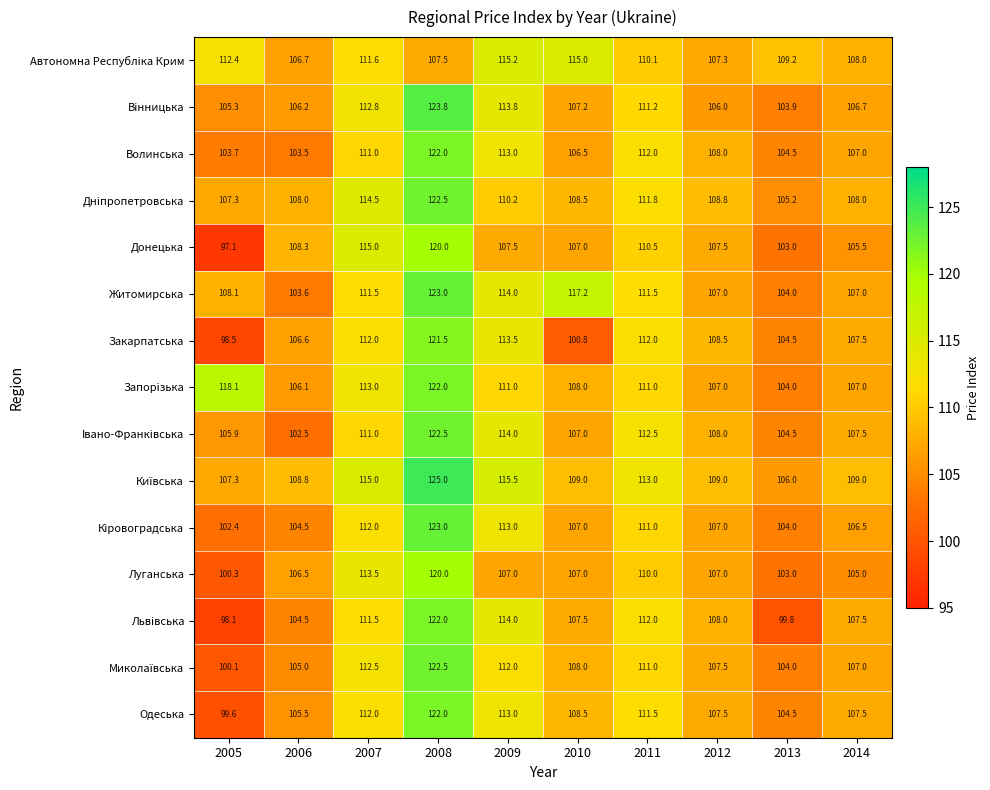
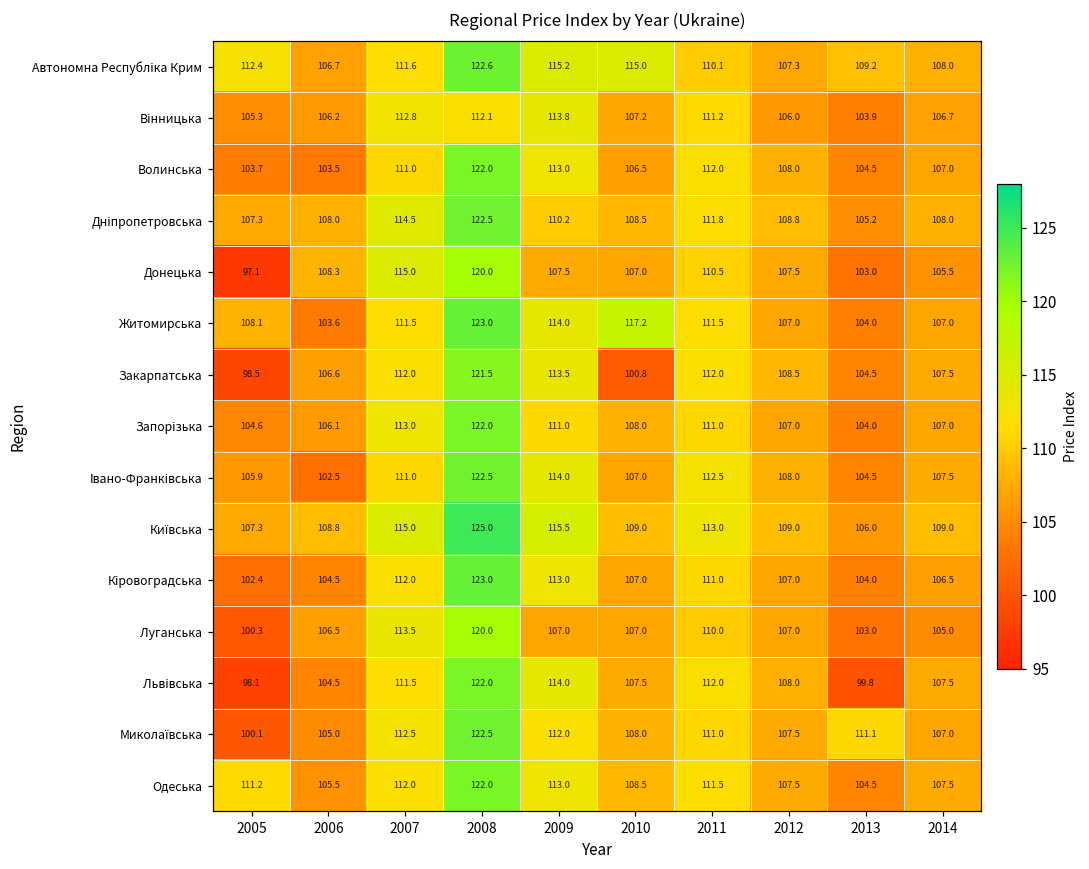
Автономна Республіка Крим, 2008: 107.5 -> 122.6
Вінницька, 2008: 123.8 -> 112.1
Запорізька, 2005: 118.1 -> 104.6
Миколаївська, 2013: 104.0 -> 111.1
Одеська, 2005: 99.6 -> 111.2
